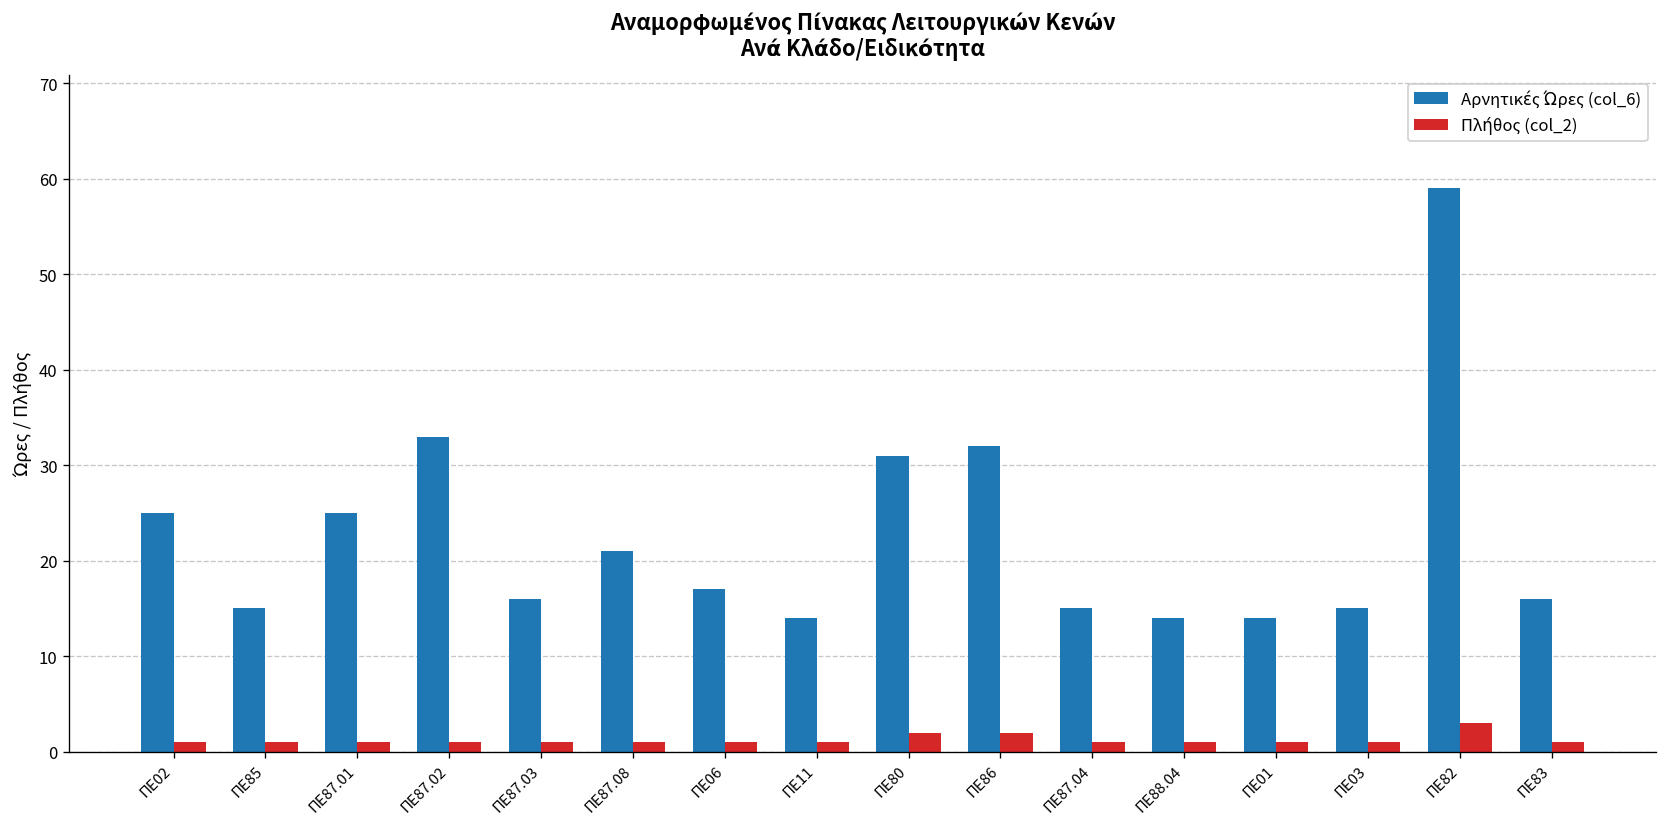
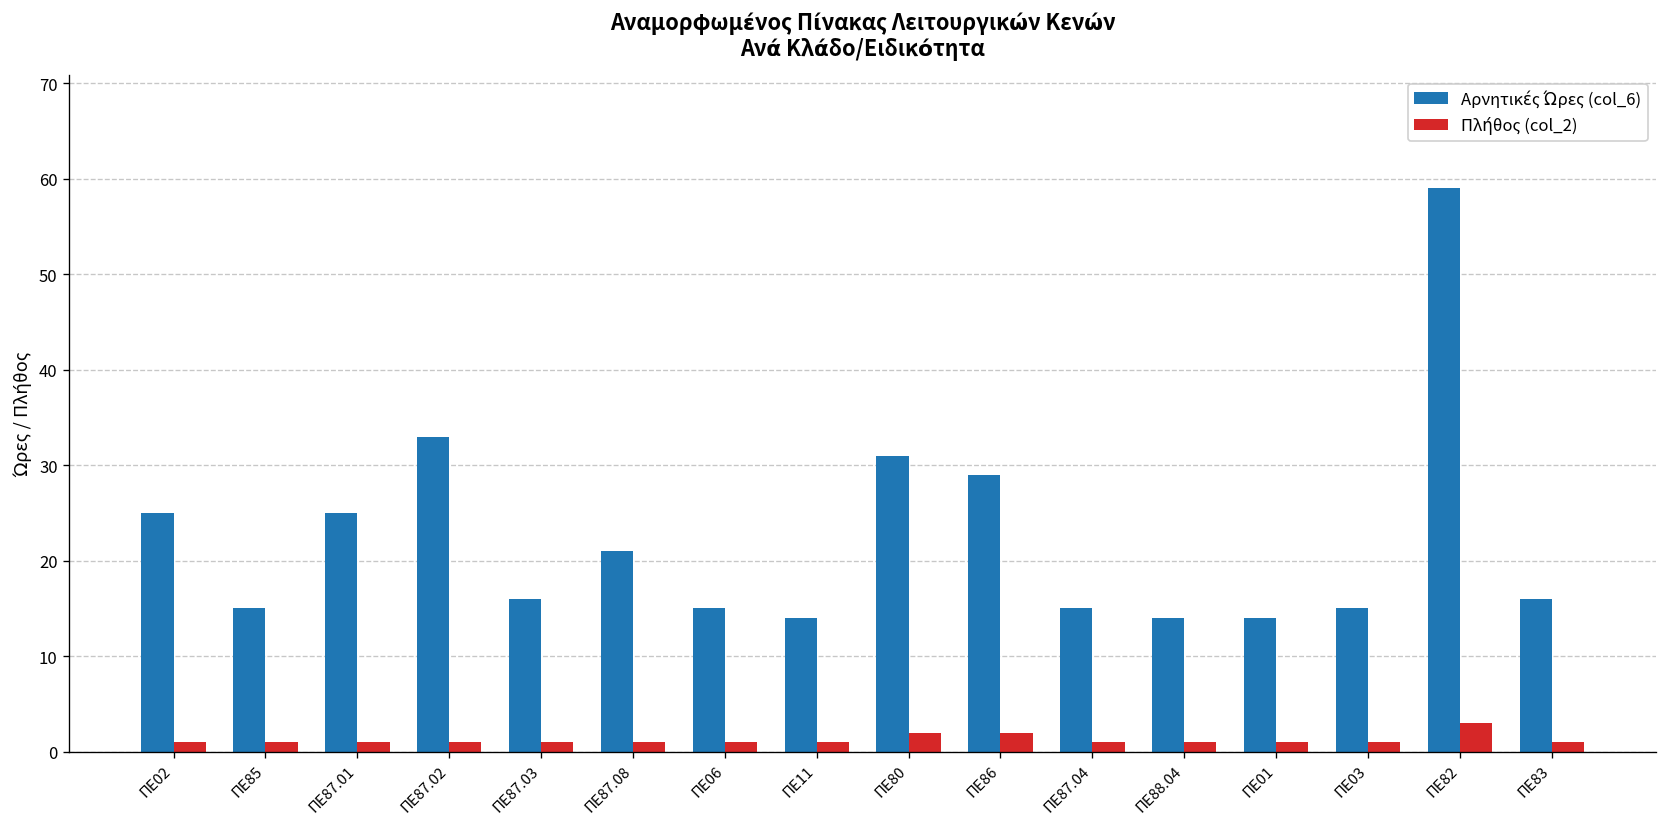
Αρνητικές Ώρες (col_6), ΠΕ06: 17 -> 15
Αρνητικές Ώρες (col_6), ΠΕ86: 32 -> 29
